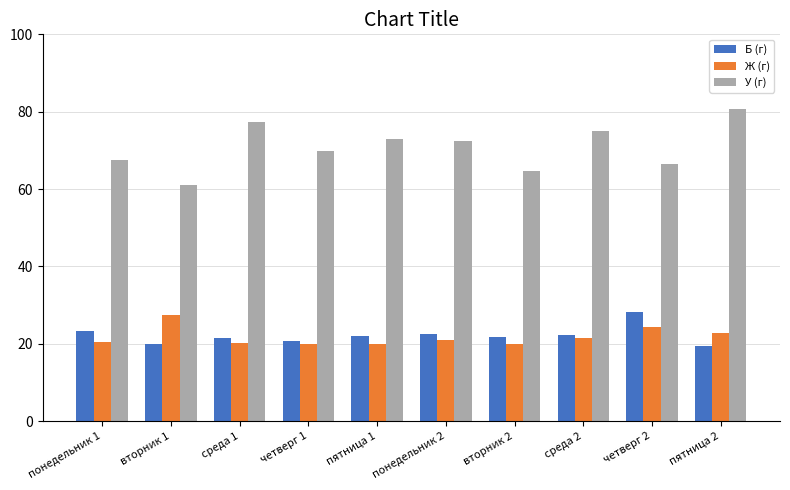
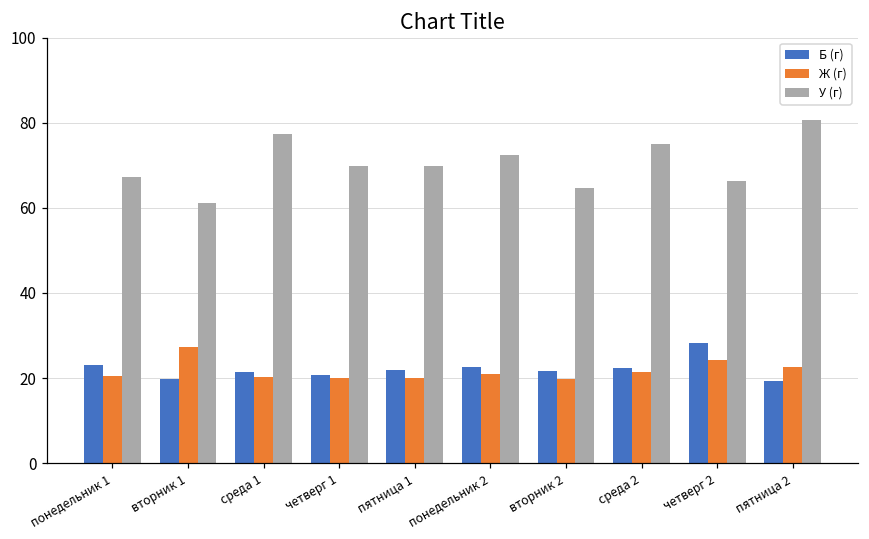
У (г), пятница 1: 73 -> 70
